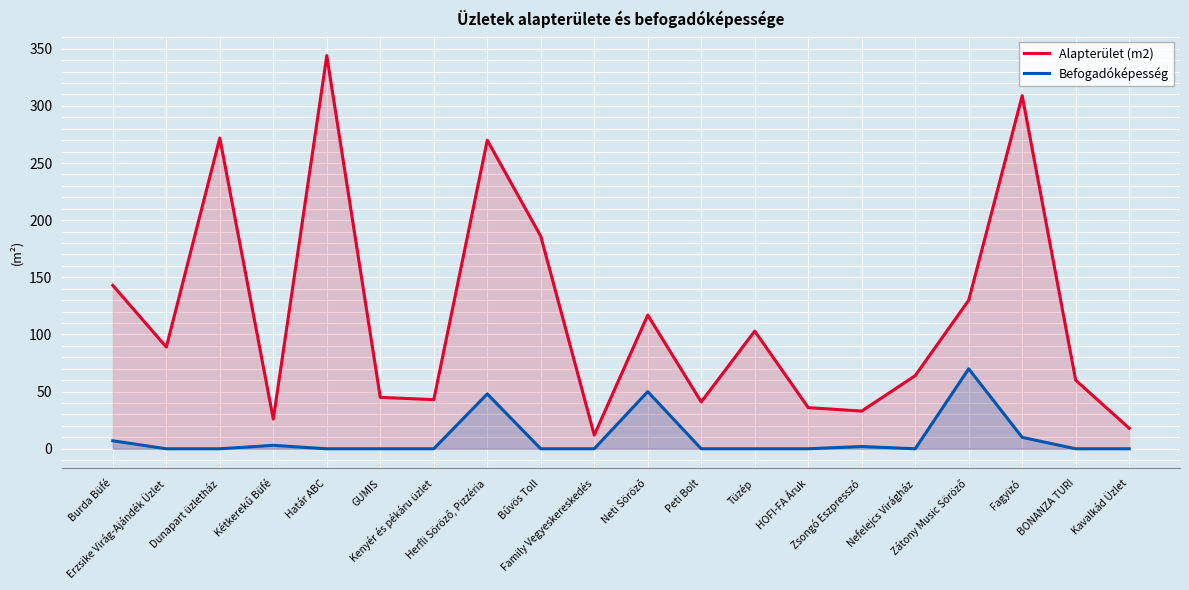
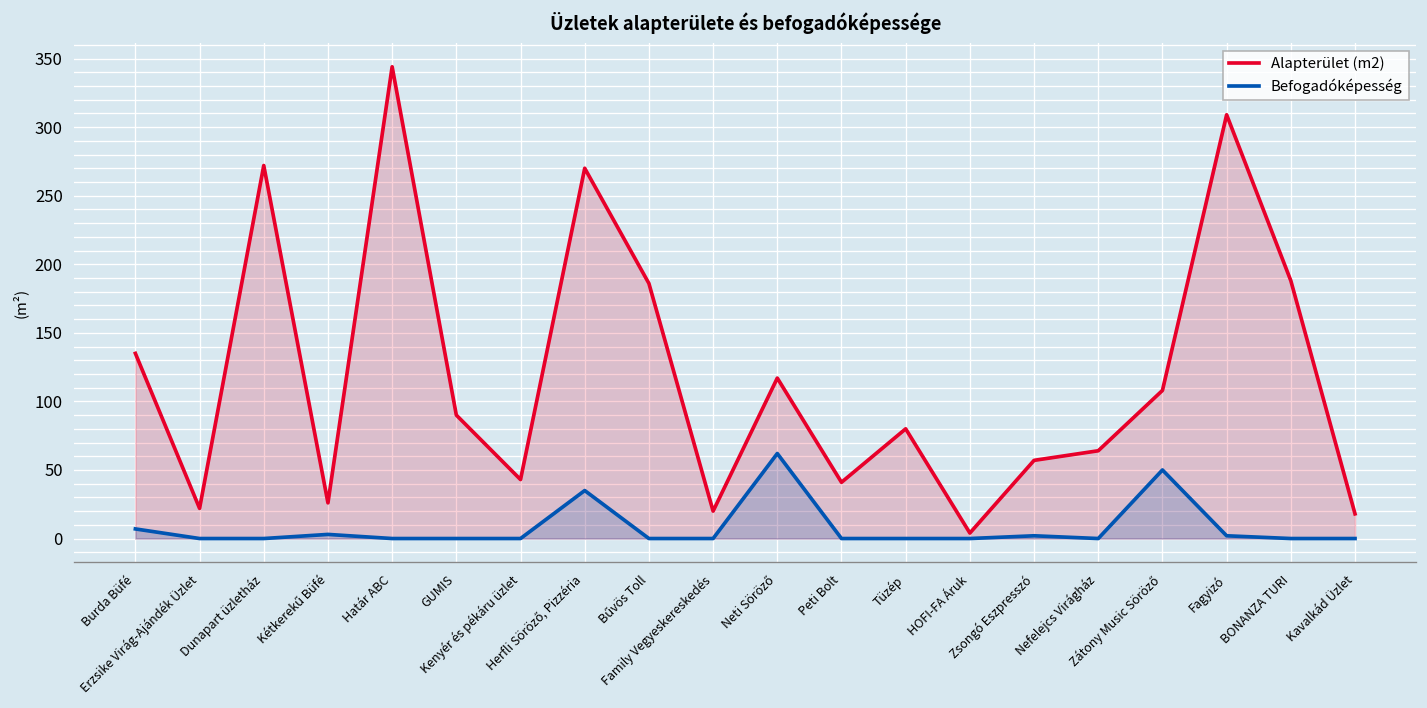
Alapterület (m2), Burda Büfé: 143 -> 135
Alapterület (m2), Erzsike Virág-Ajándék Üzlet: 89 -> 22
Alapterület (m2), GUMIS: 45 -> 90
Befogadóképesség, Herfli Söröző, Pizzéria: 48 -> 35
Alapterület (m2), Family Vegyeskereskedés: 12 -> 20
Befogadóképesség, Neti Söröző: 50 -> 62
Alapterület (m2), Tüzép: 103 -> 80
Alapterület (m2), HOFI-FA Áruk: 36 -> 4
Alapterület (m2), Zsongó Eszpresszó: 33 -> 57
Alapterület (m2), Zátony Music Söröző: 130 -> 108
Befogadóképesség, Zátony Music Söröző: 70 -> 50
Befogadóképesség, Fagyizó: 10 -> 2
Alapterület (m2), BONANZA TURI: 60 -> 188
